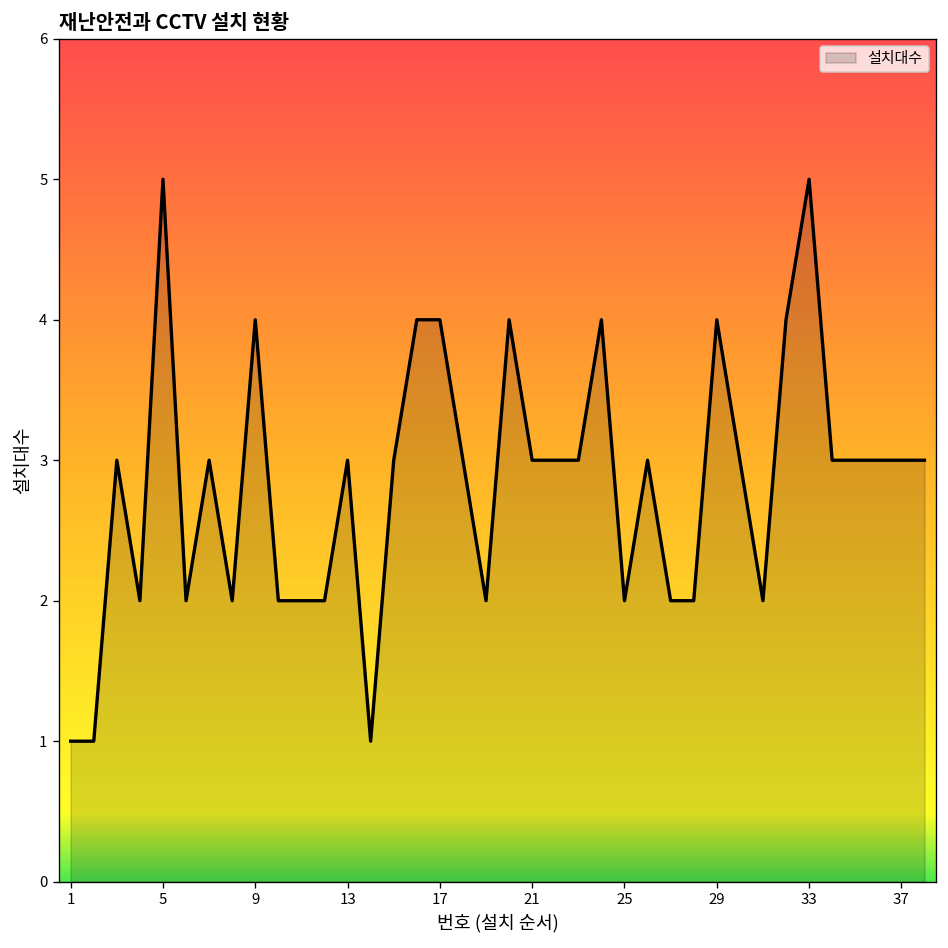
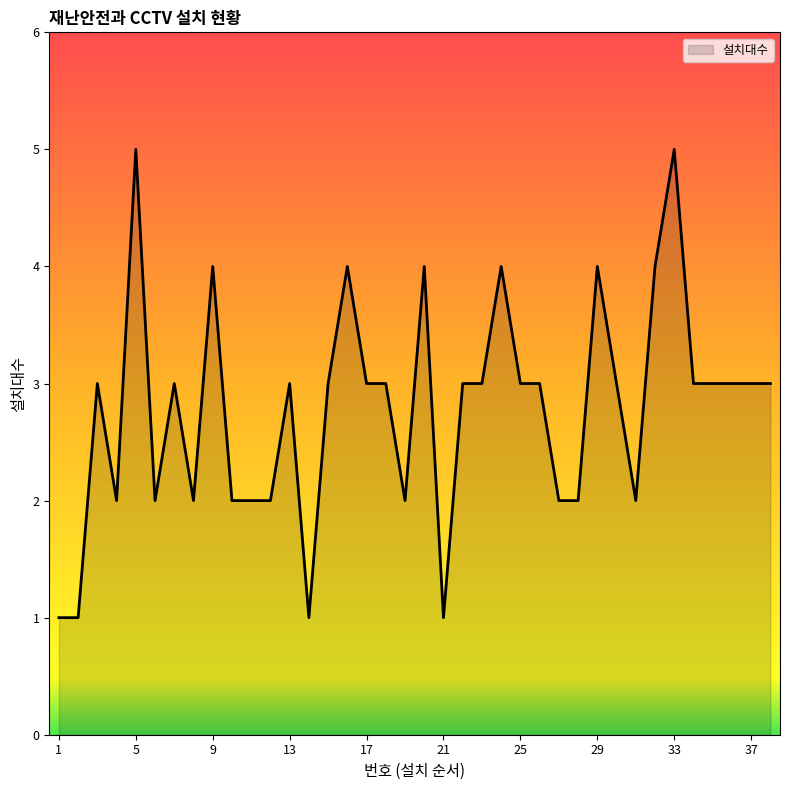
17: 4 -> 3
21: 3 -> 1
25: 2 -> 3
